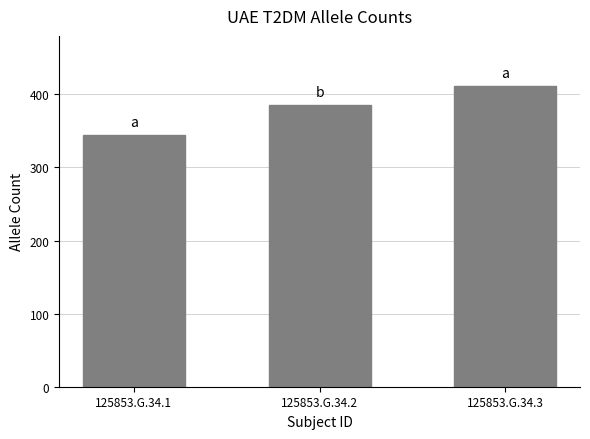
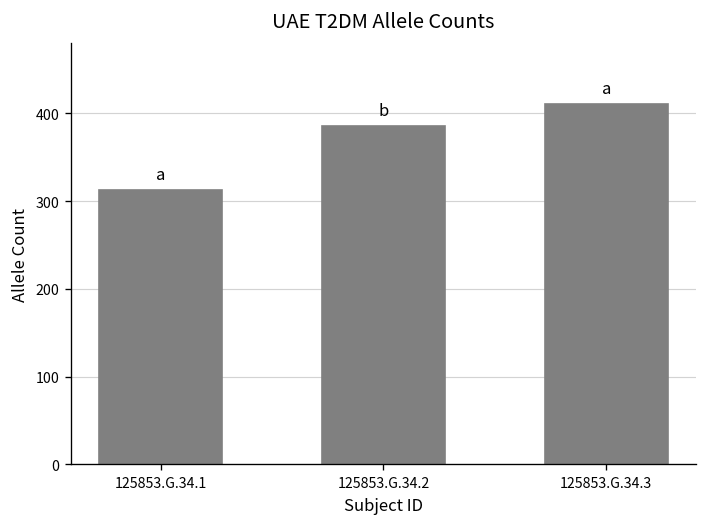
125853.G.34.1: 340 -> 310
